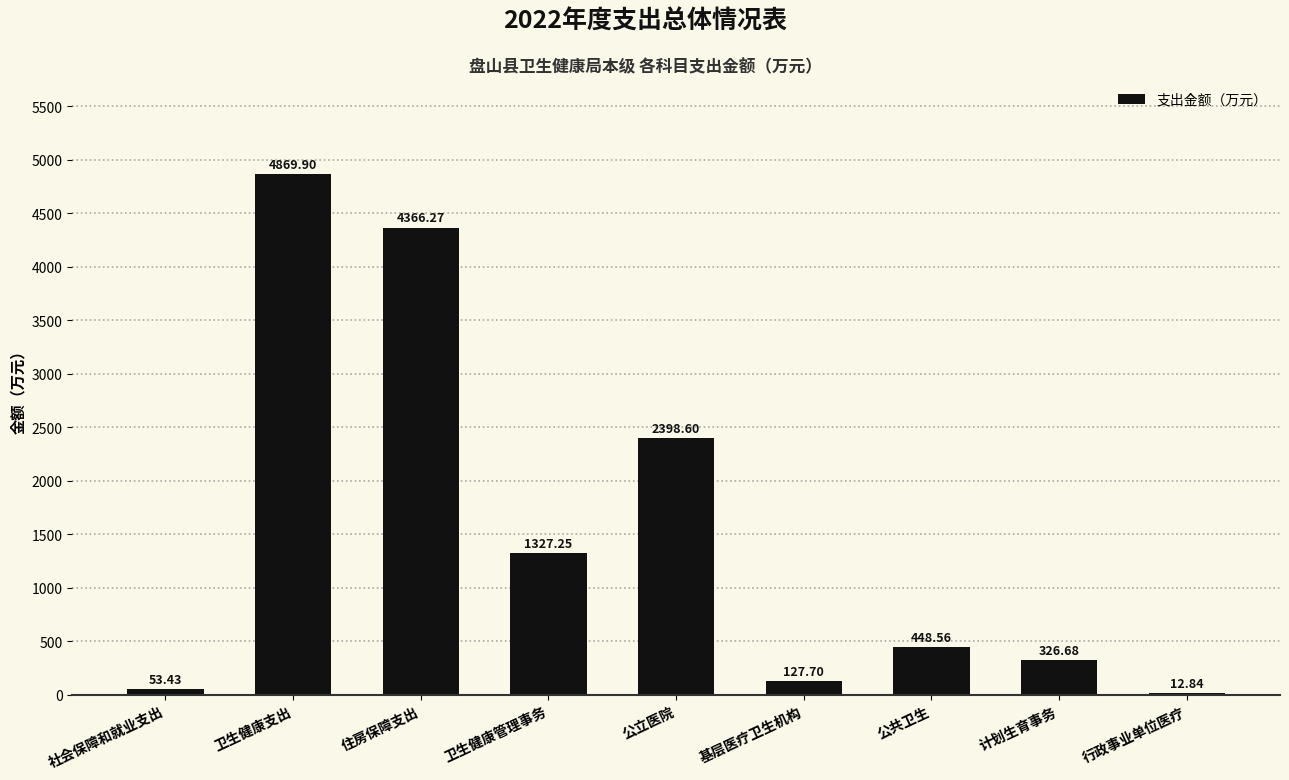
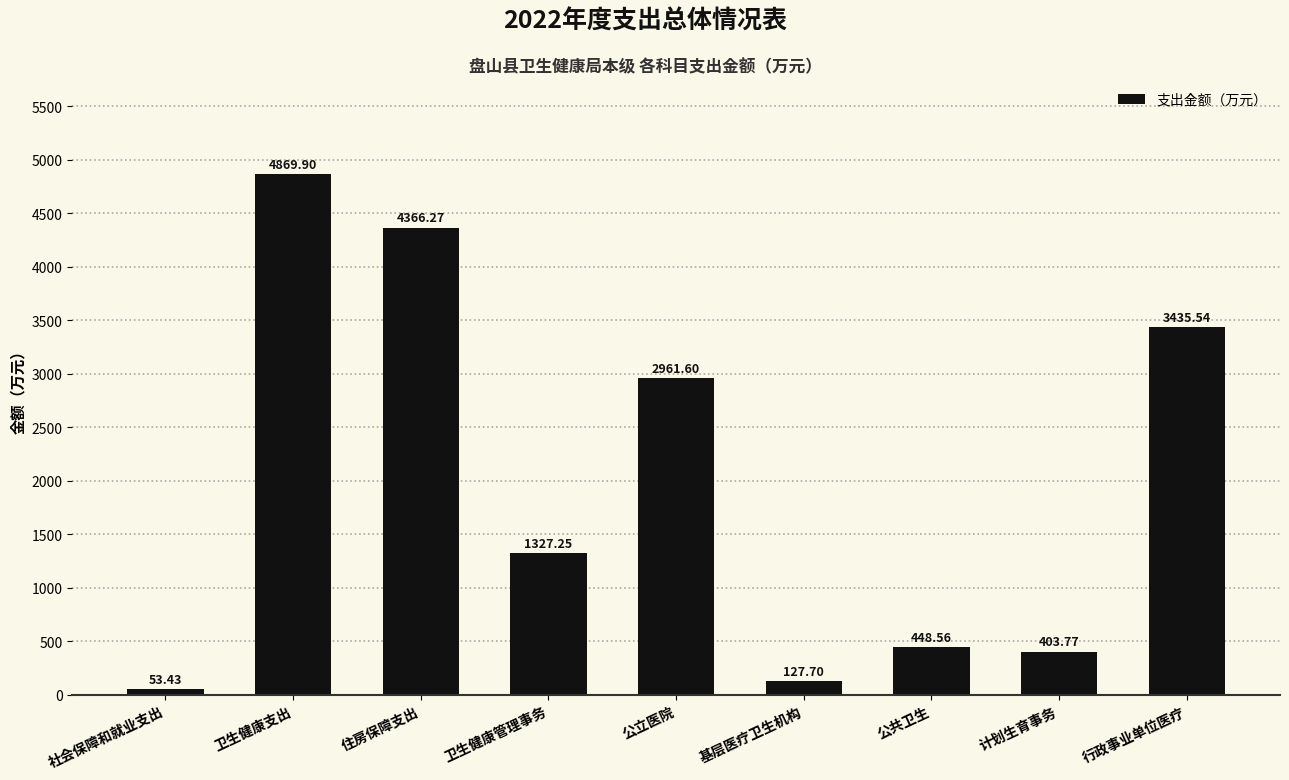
公立医院: 2398.60 -> 2961.60
计划生育事务: 326.68 -> 403.77
行政事业单位医疗: 12.84 -> 3435.54
